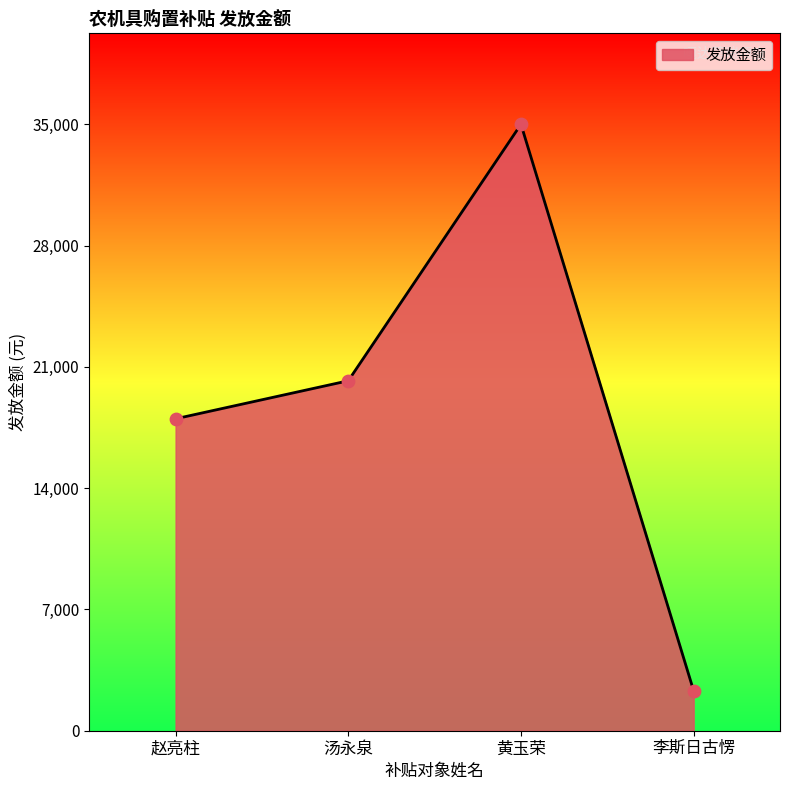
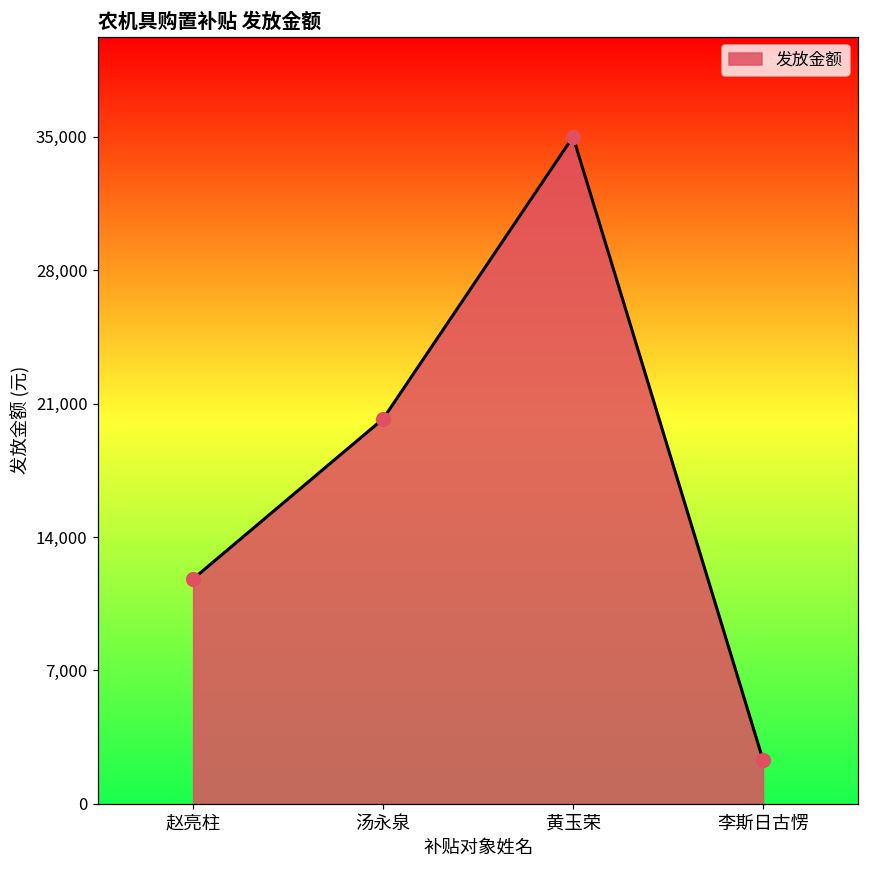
赵亮柱: 18,000 -> 11,800
